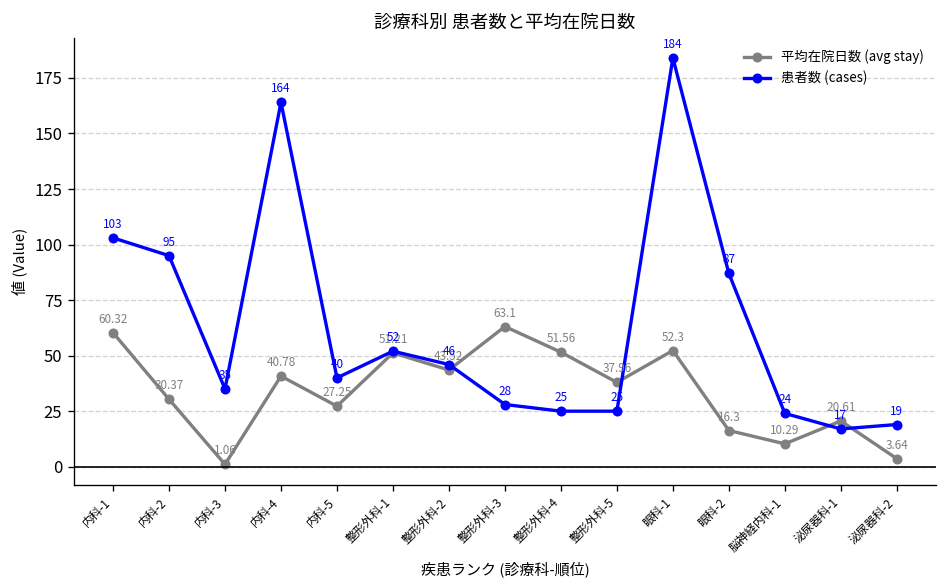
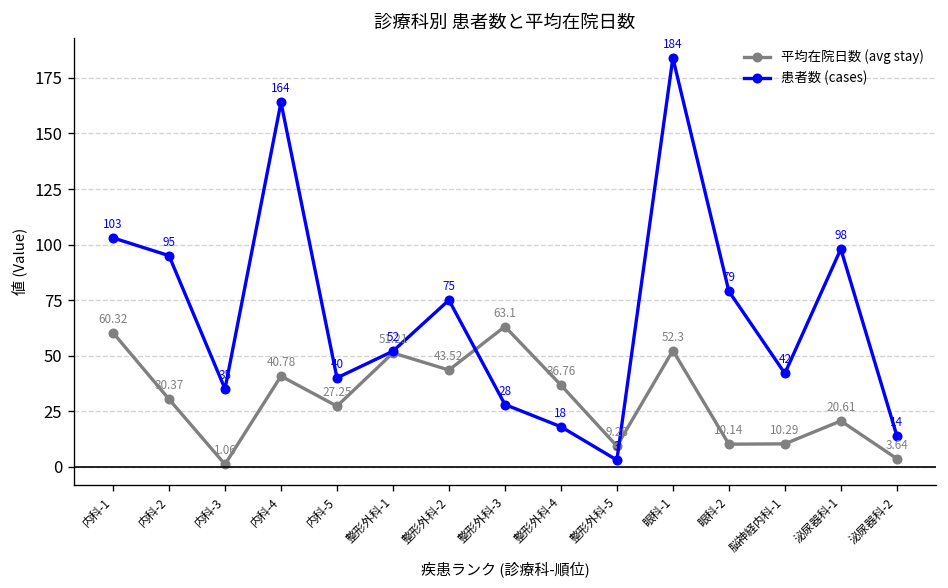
患者数 (cases), 整形外科-2: 46 -> 75
平均在院日数 (avg stay), 整形外科-4: 51.56 -> 36.76
患者数 (cases), 整形外科-4: 25 -> 18
平均在院日数 (avg stay), 整形外科-5: 37.96 -> 9.28
患者数 (cases), 整形外科-5: 25 -> 3
平均在院日数 (avg stay), 眼科-2: 16.3 -> 10.14
患者数 (cases), 眼科-2: 87 -> 79
患者数 (cases), 脳神経内科-1: 24 -> 42
患者数 (cases), 泌尿器科-1: 17 -> 98
患者数 (cases), 泌尿器科-2: 19 -> 14
